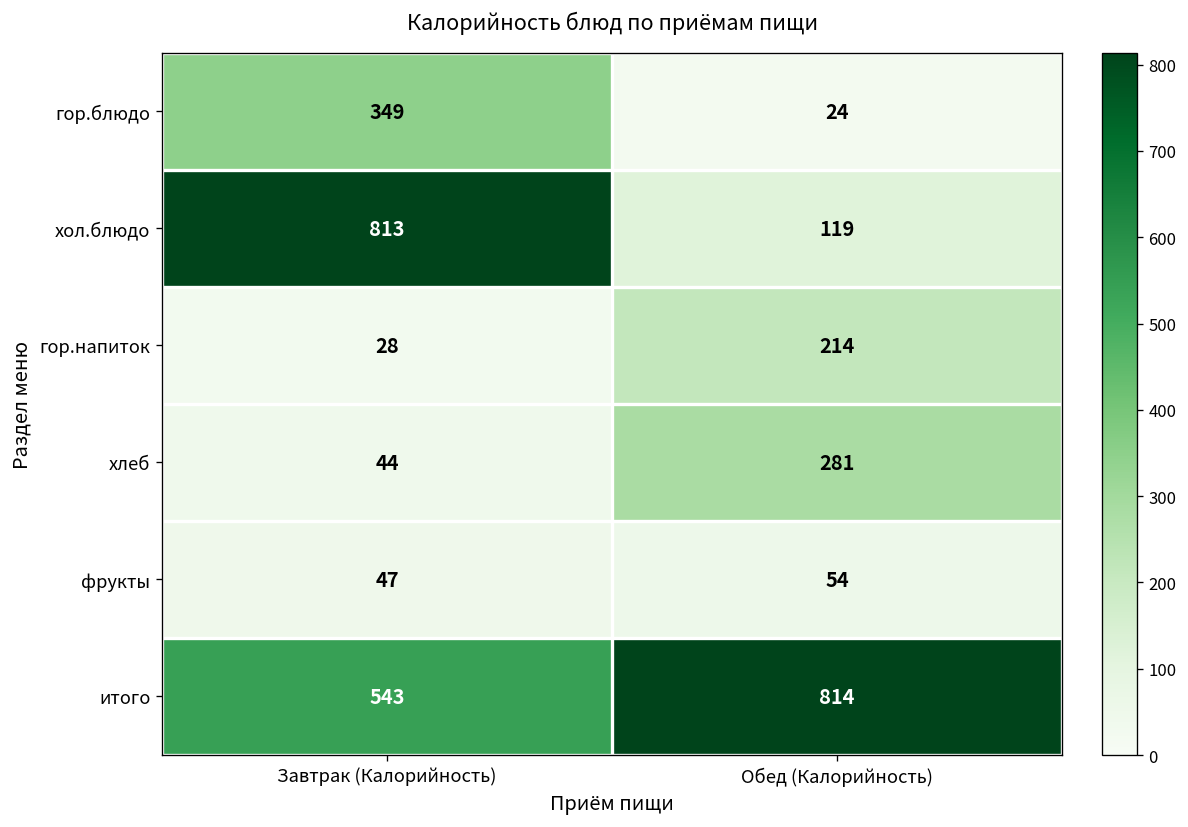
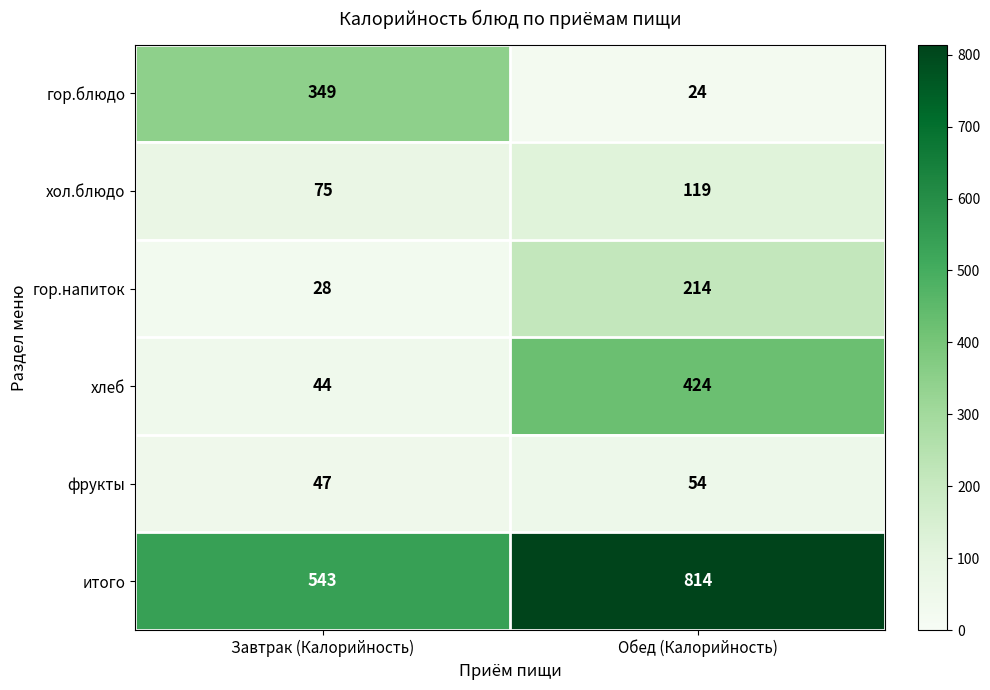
хол.блюдо, Завтрак (Калорийность): 813 -> 75
хлеб, Обед (Калорийность): 281 -> 424
